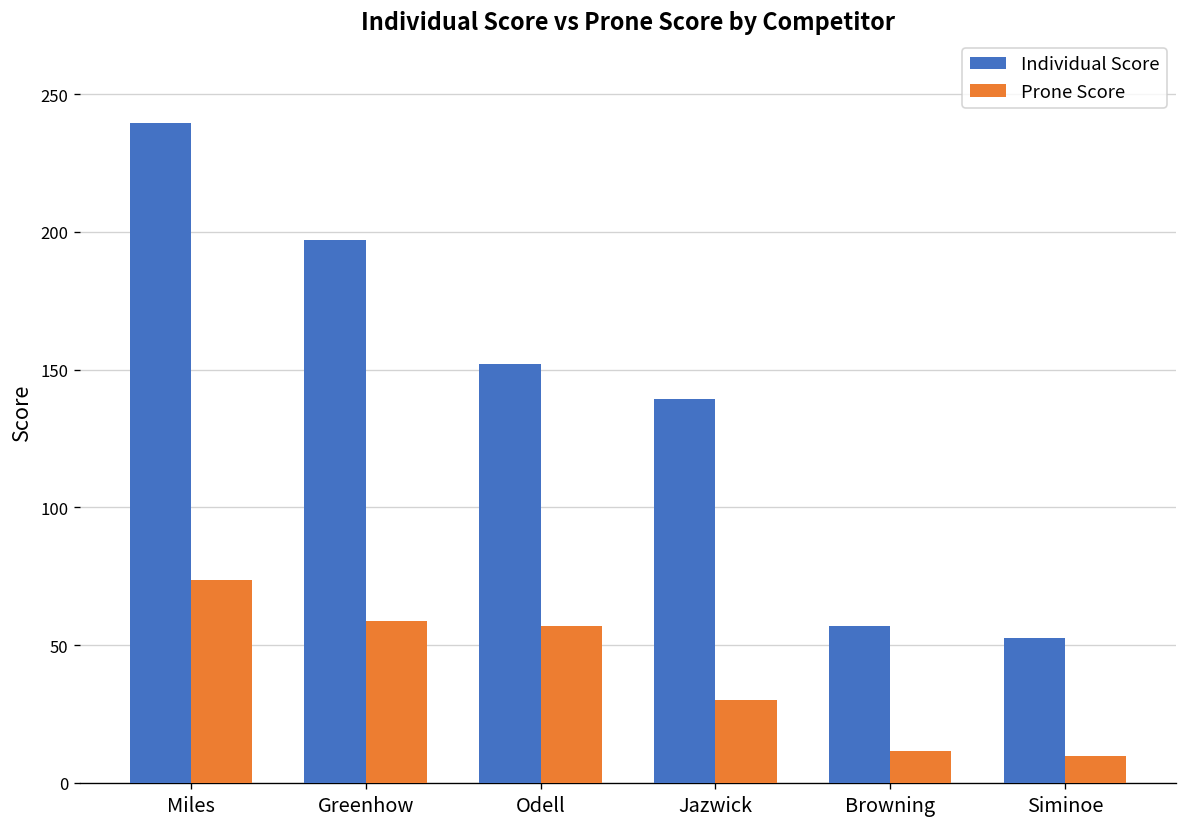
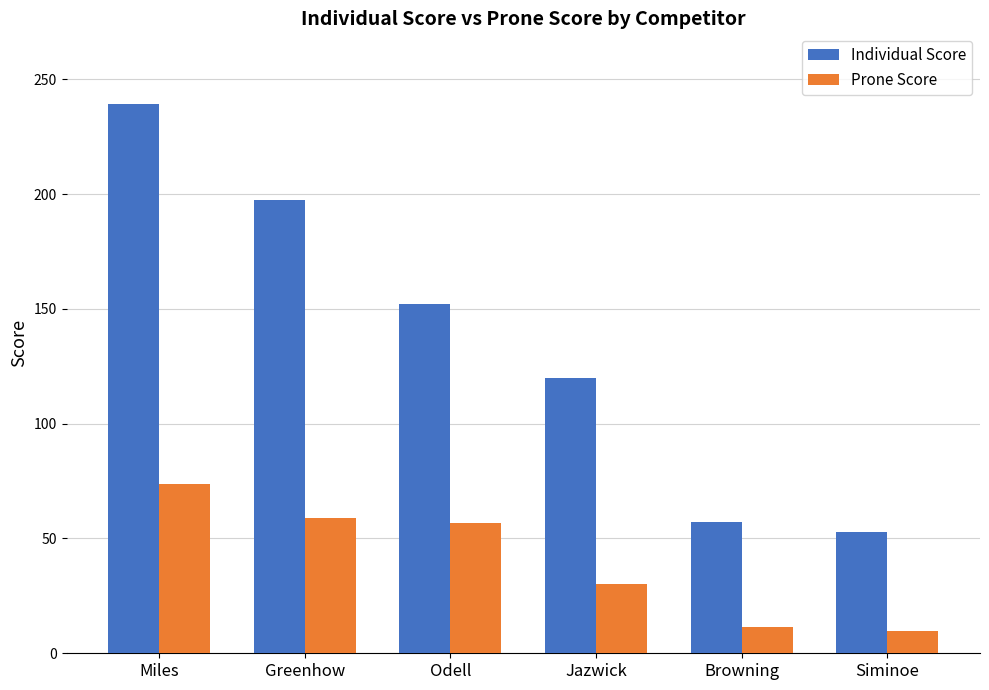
Individual Score, Jazwick: 139 -> 120
